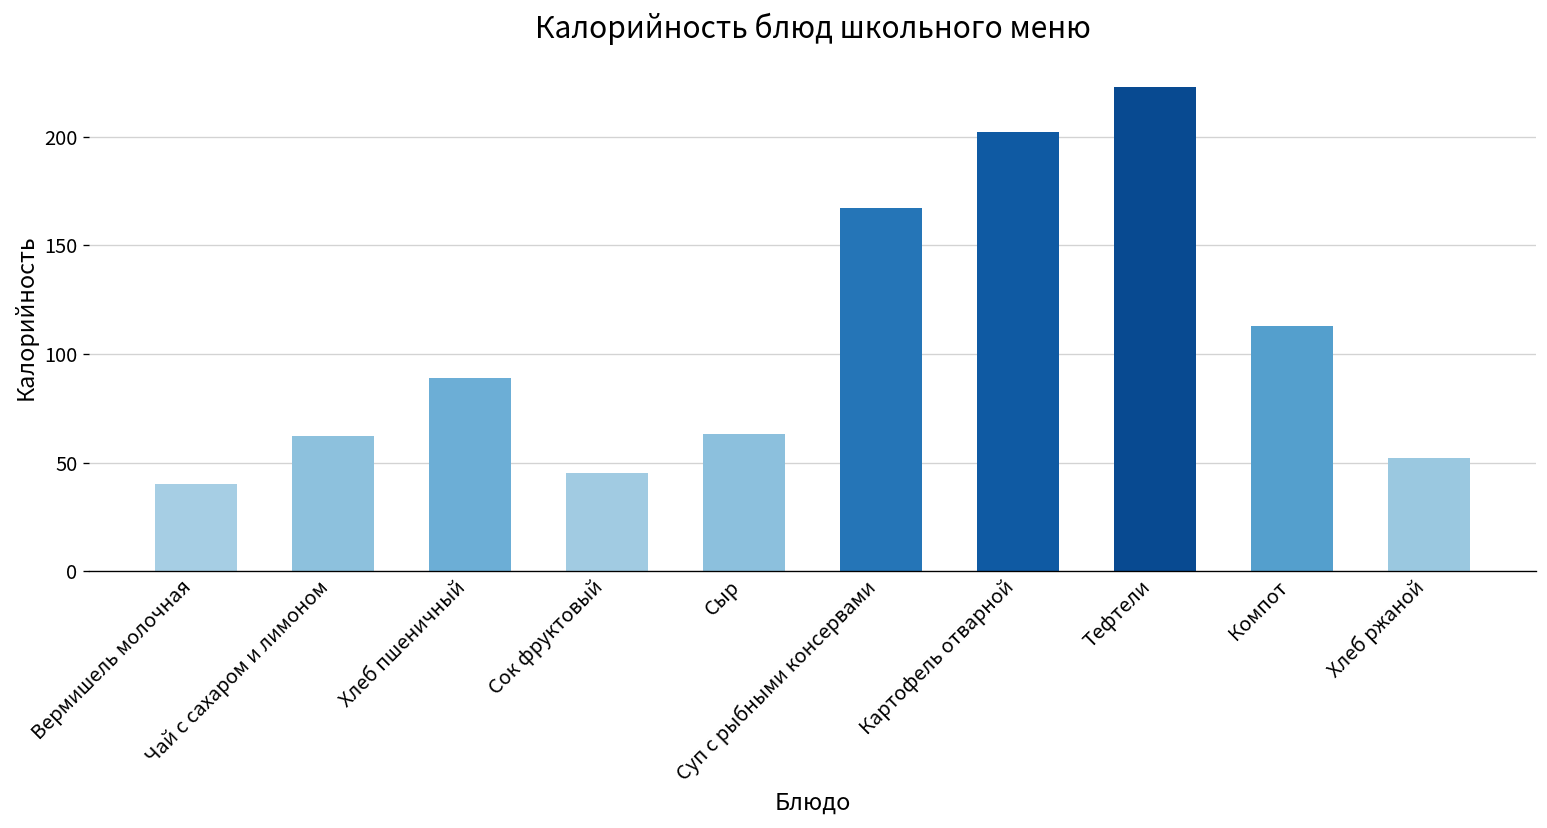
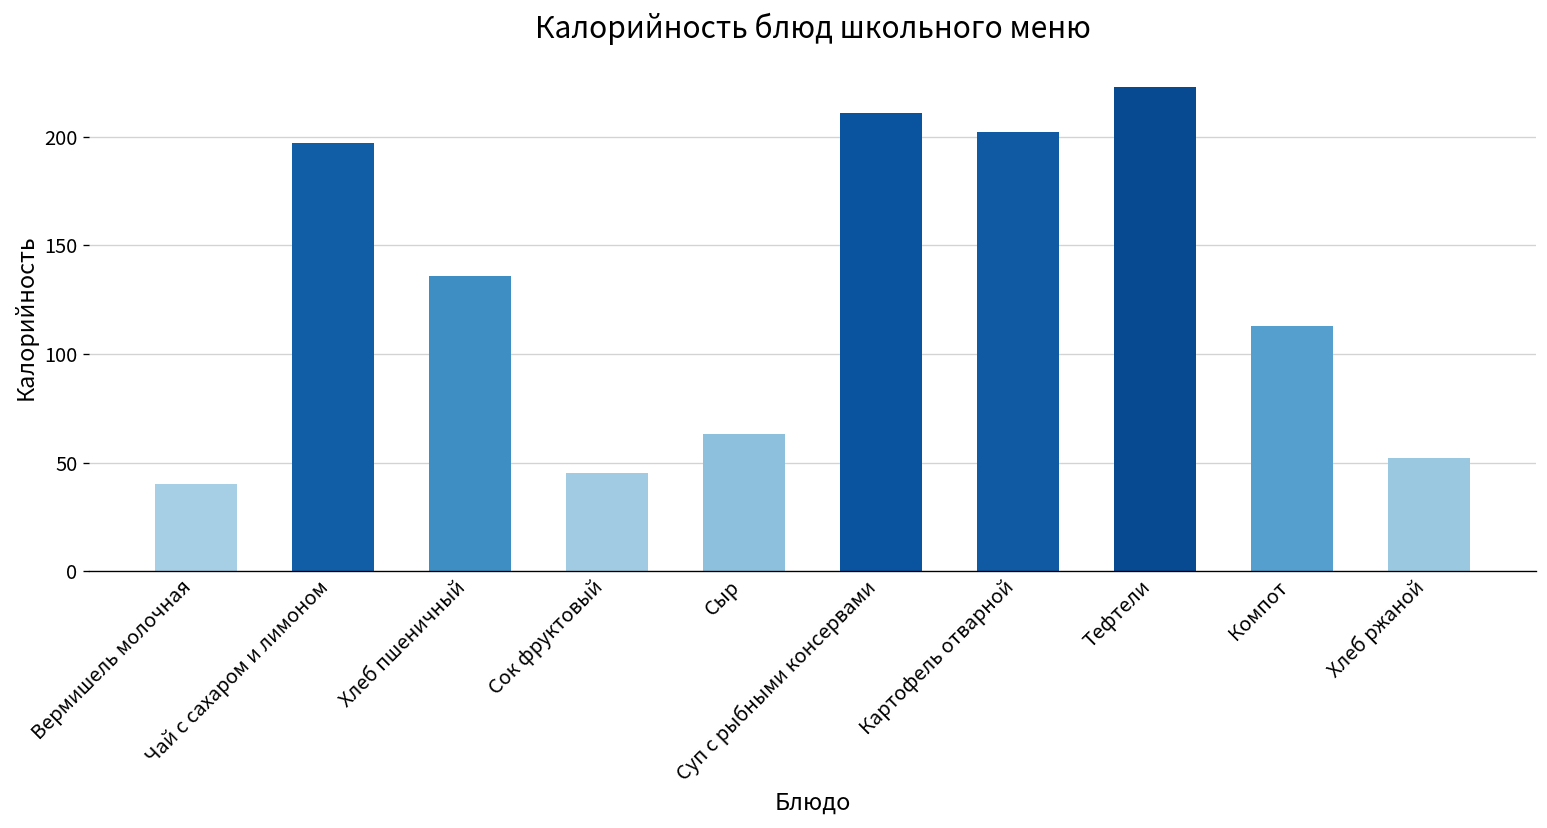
Чай с сахаром и лимоном: 62 -> 197
Хлеб пшеничный: 89 -> 136
Суп с рыбными консервами: 167 -> 211
